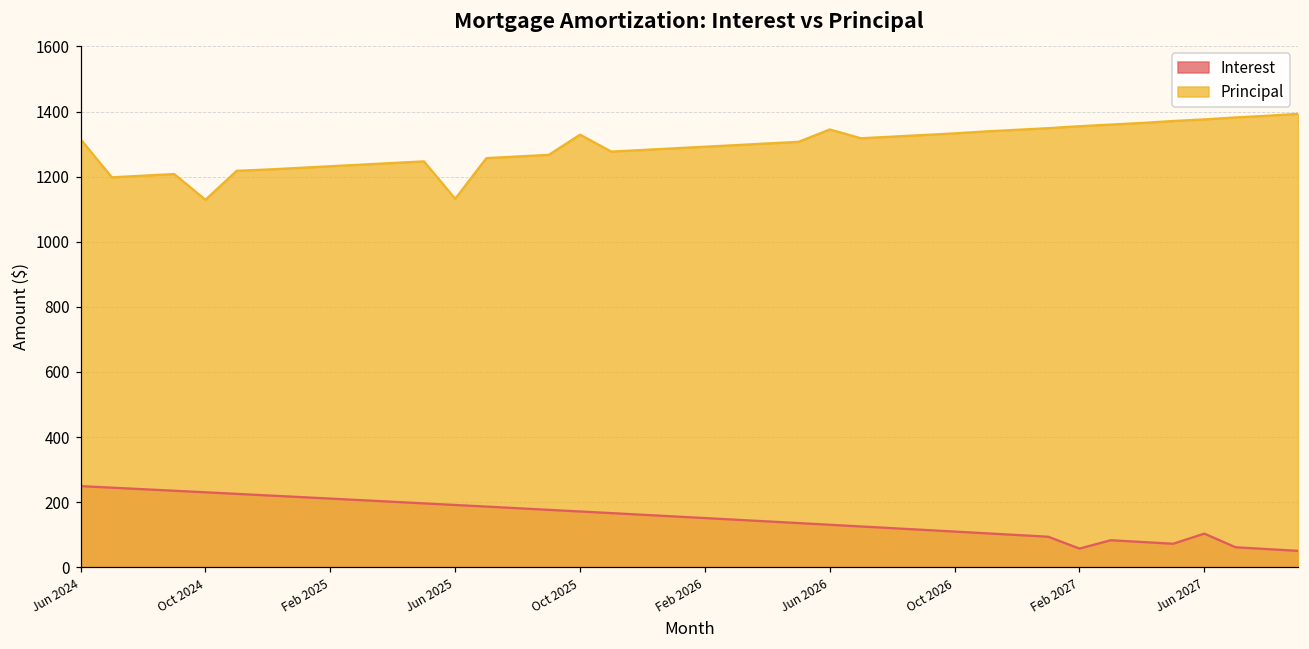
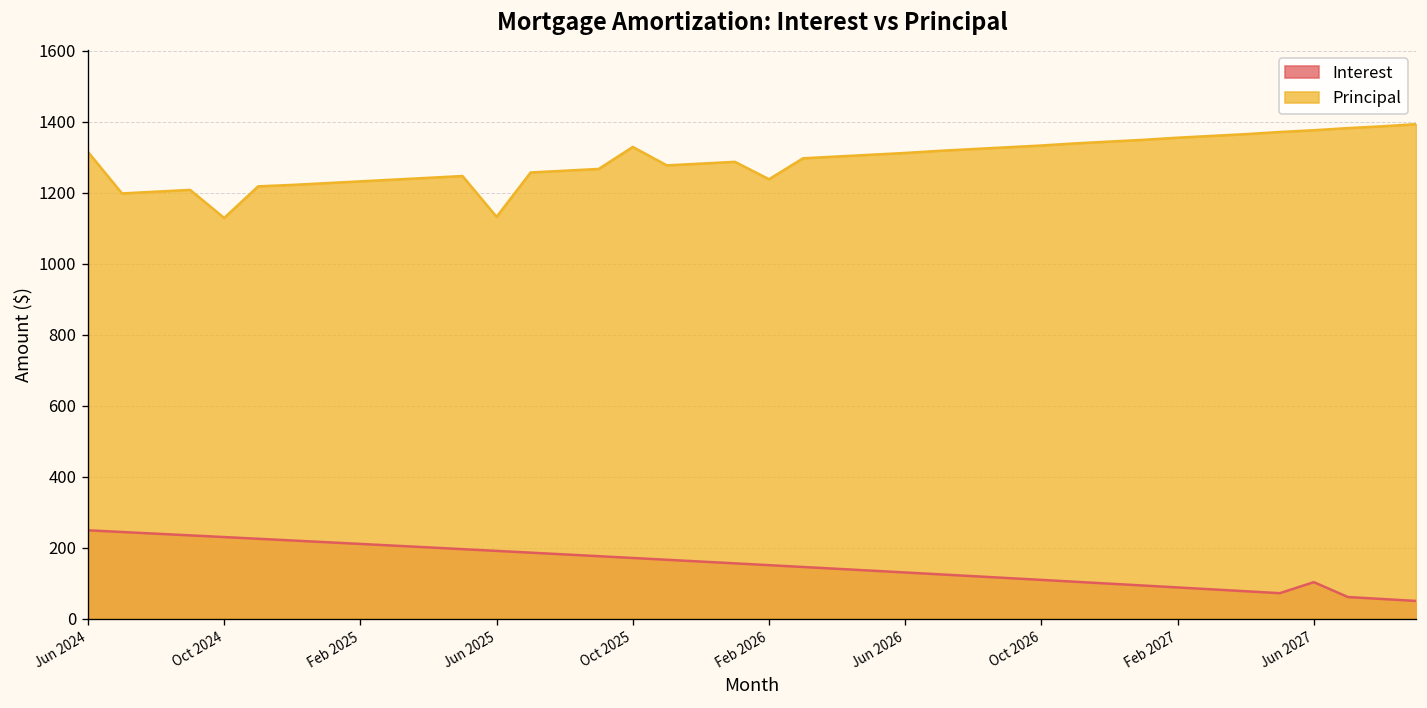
Principal, Feb 2026: 1290 -> 1240
Principal, Jun 2026: 1350 -> 1310
Interest, Feb 2027: 60 -> 90
